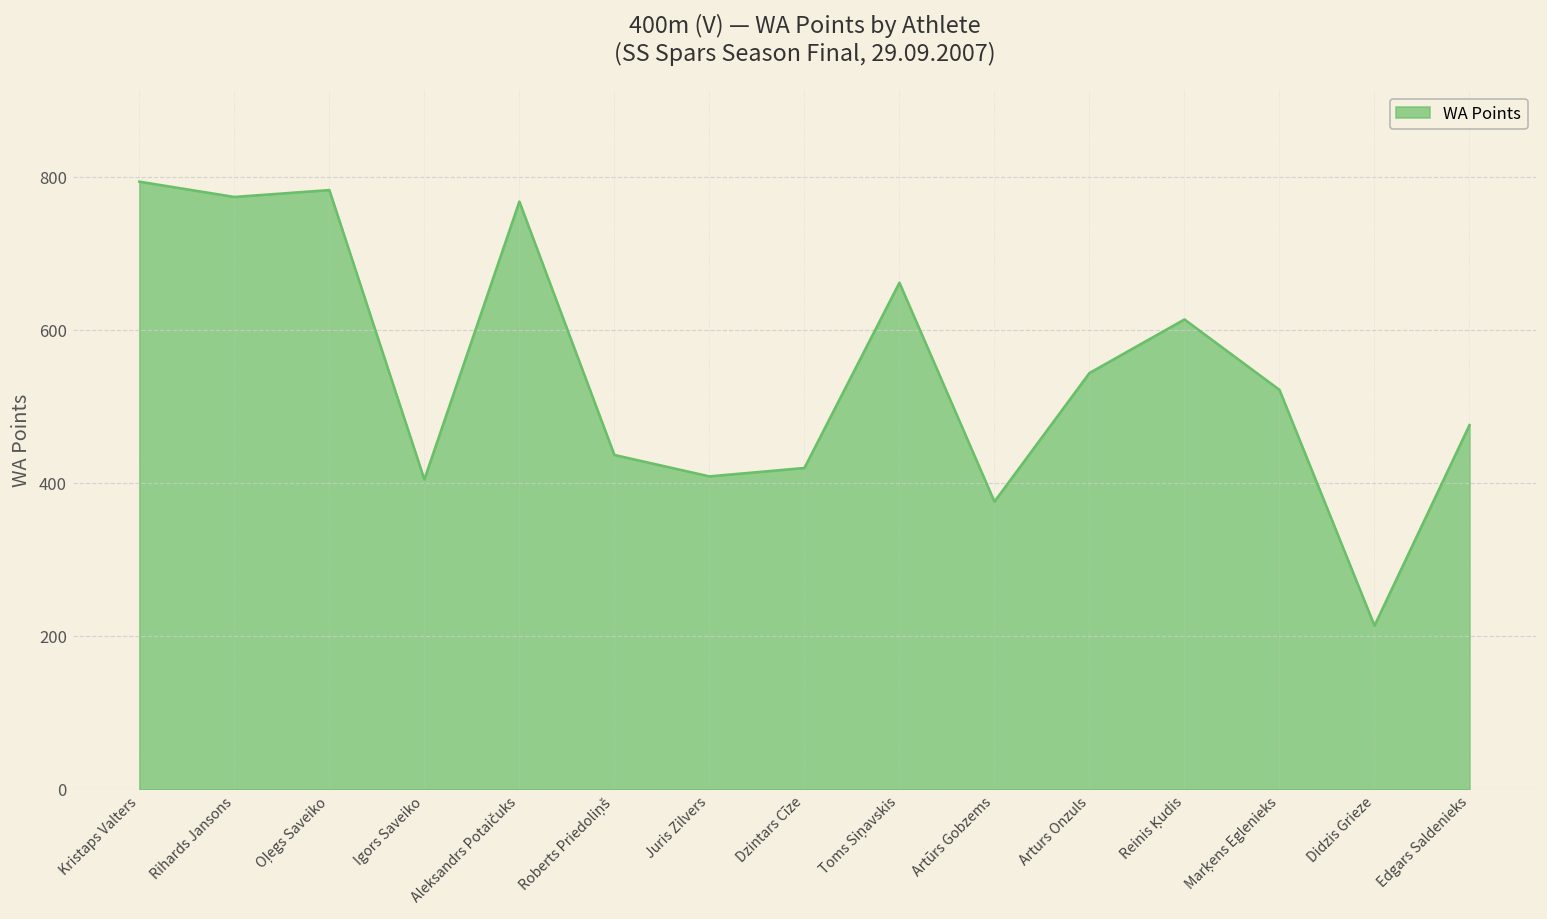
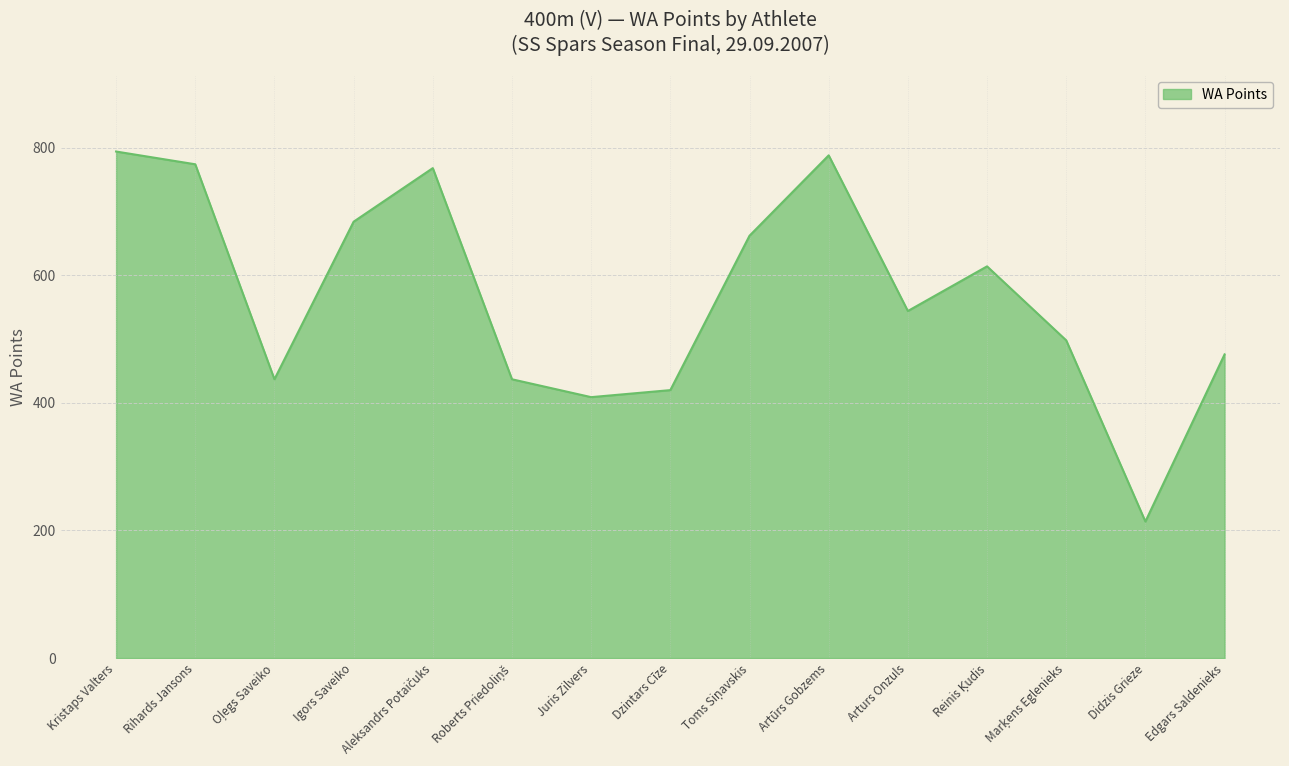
Oļegs Saveiko: 780 -> 440
Igors Saveiko: 410 -> 680
Artūrs Gobzems: 380 -> 790
Marķens Eglenieks: 520 -> 500
